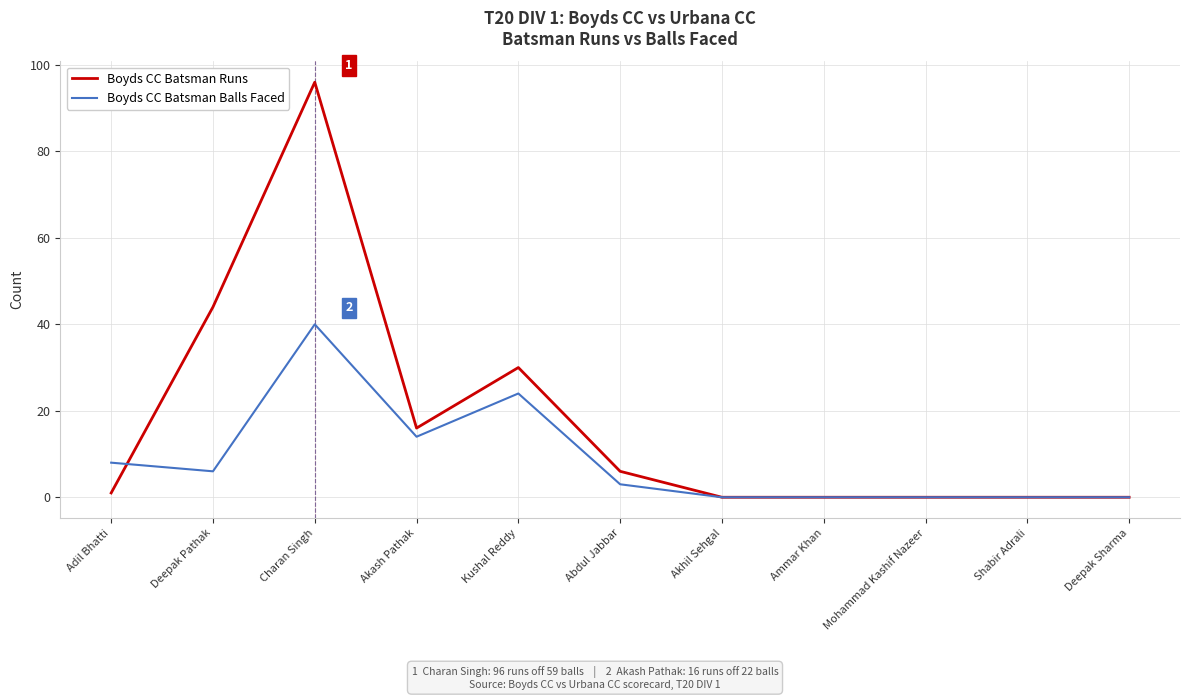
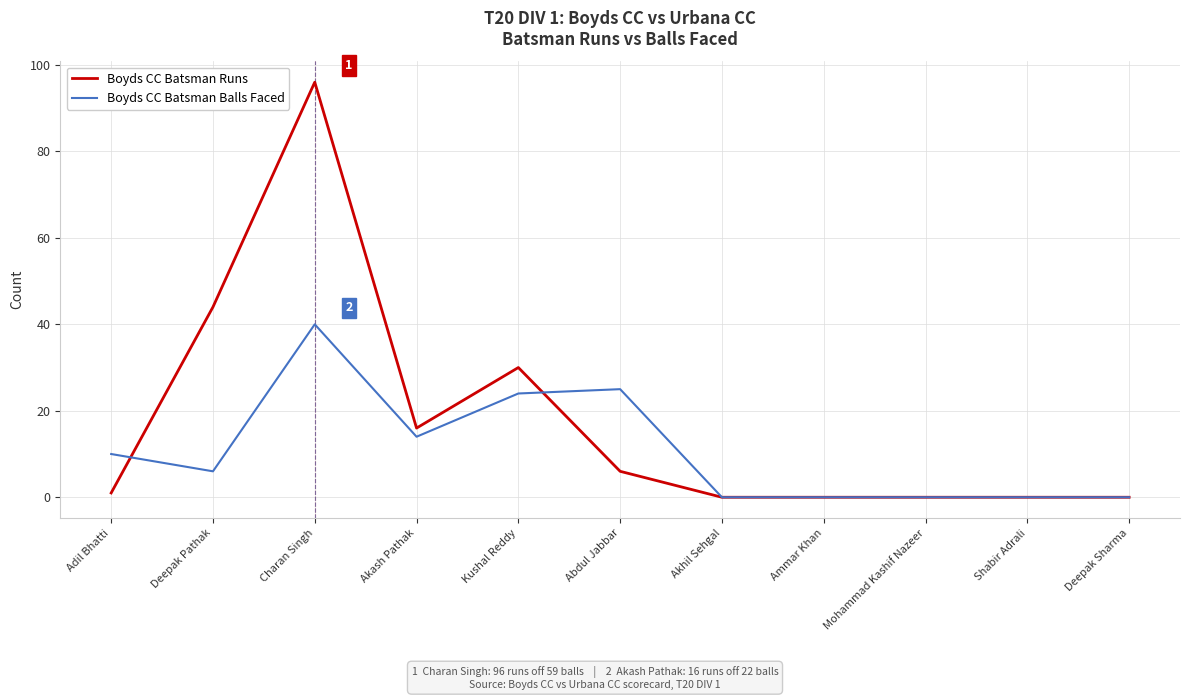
Boyds CC Batsman Balls Faced, Adil Bhatti: 8 -> 10
Boyds CC Batsman Balls Faced, Abdul Jabbar: 3 -> 25
